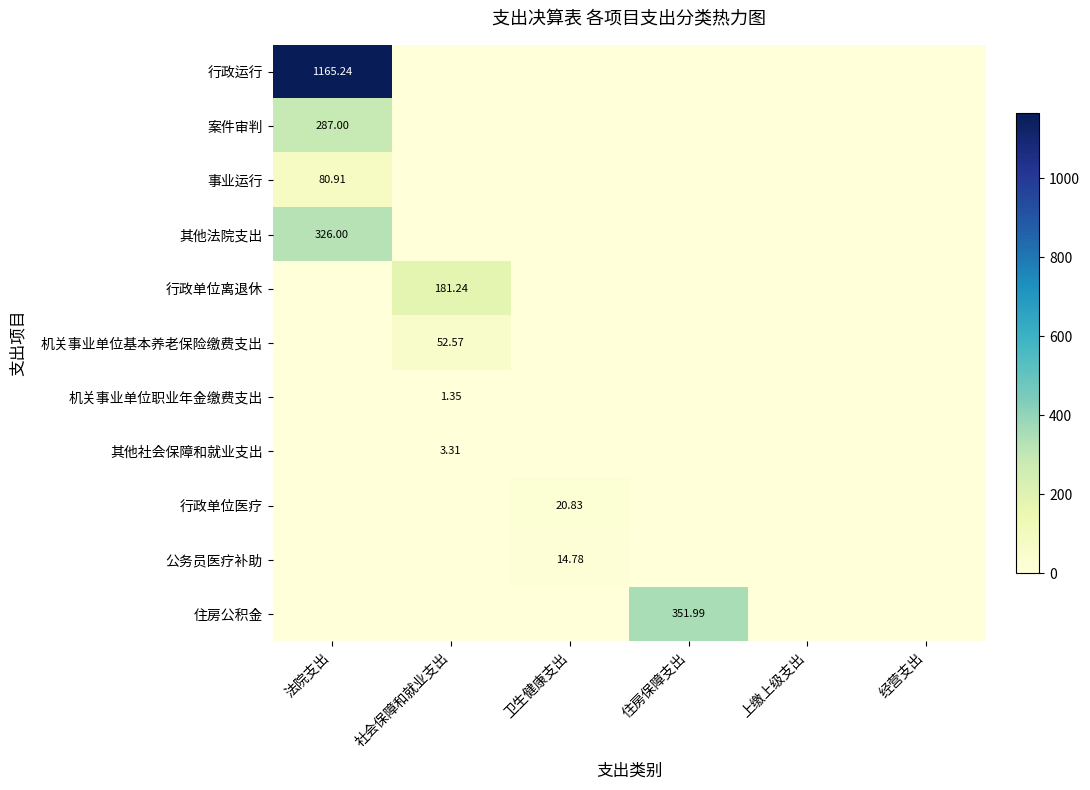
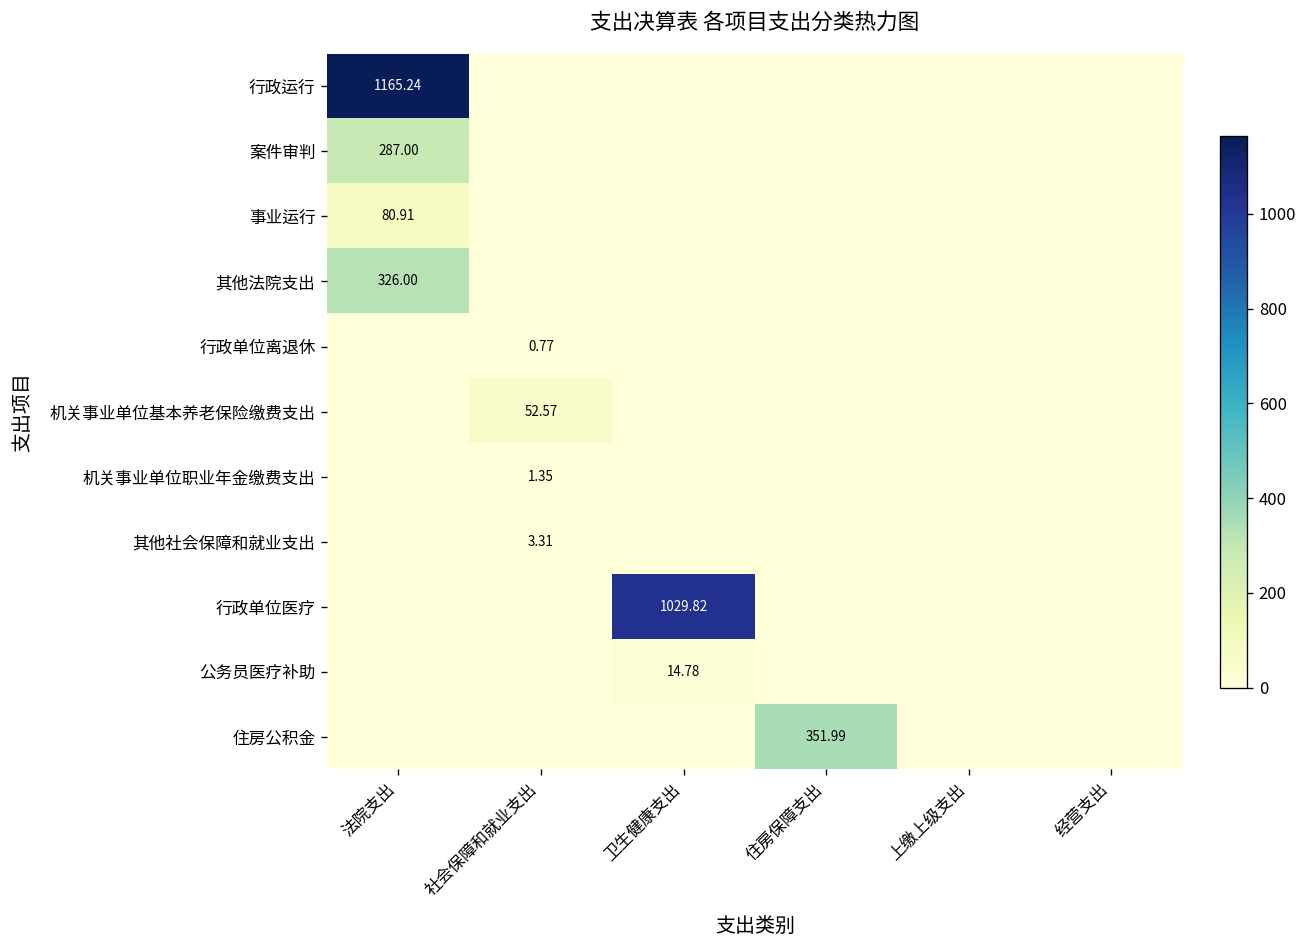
行政单位离退休, 社会保障和就业支出: 181.24 -> 0.77
行政单位医疗, 卫生健康支出: 20.83 -> 1029.82
